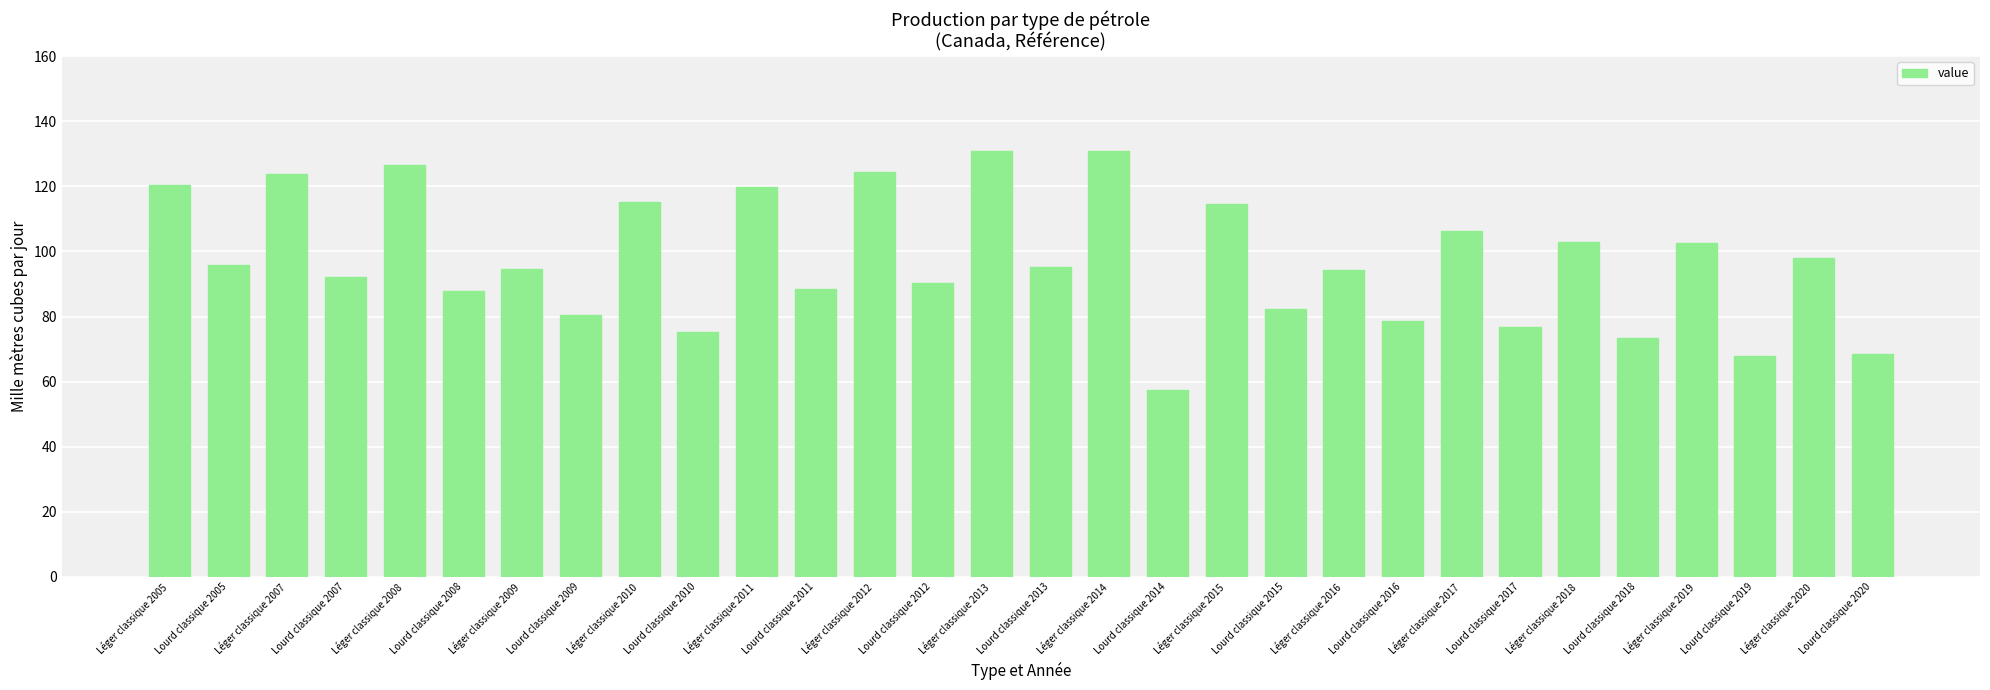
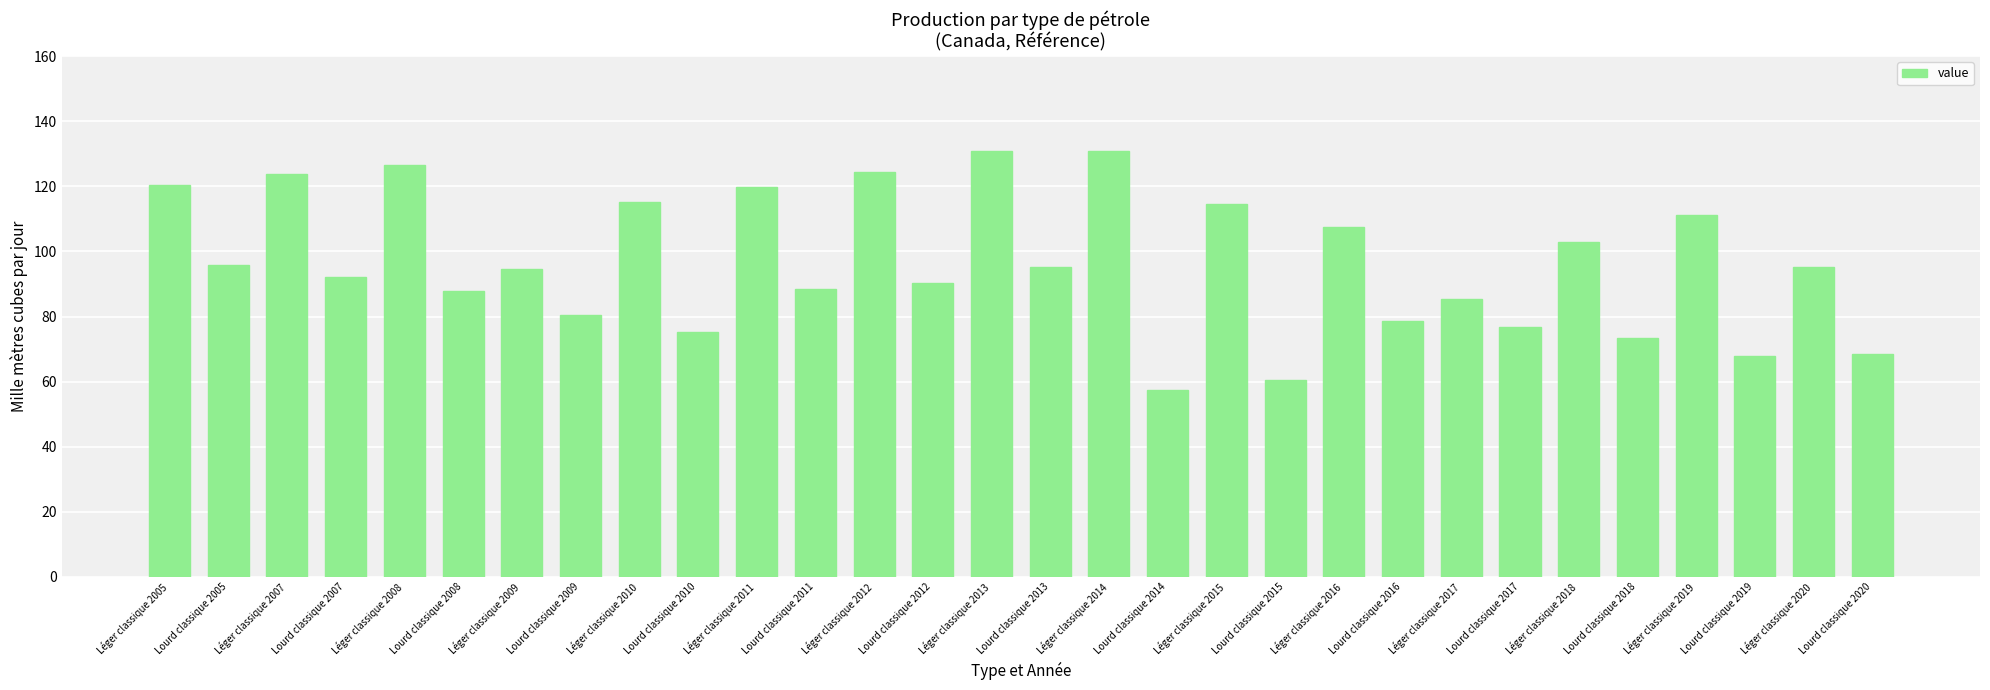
Lourd classique 2015: 82 -> 60
Léger classique 2016: 94 -> 108
Léger classique 2017: 106 -> 85
Léger classique 2019: 103 -> 111
Léger classique 2020: 98 -> 95
